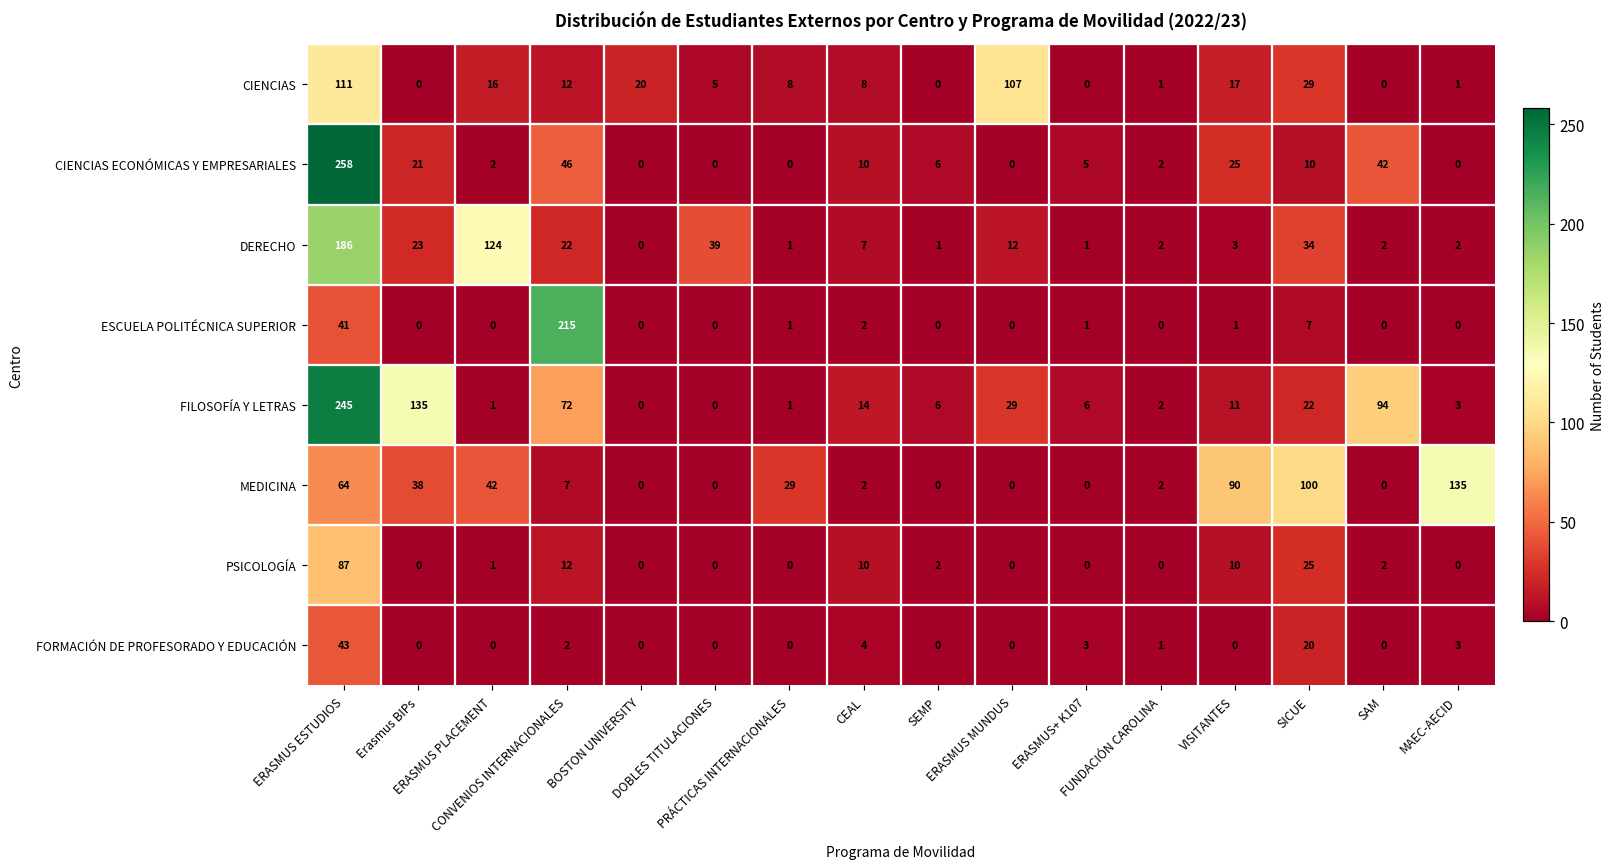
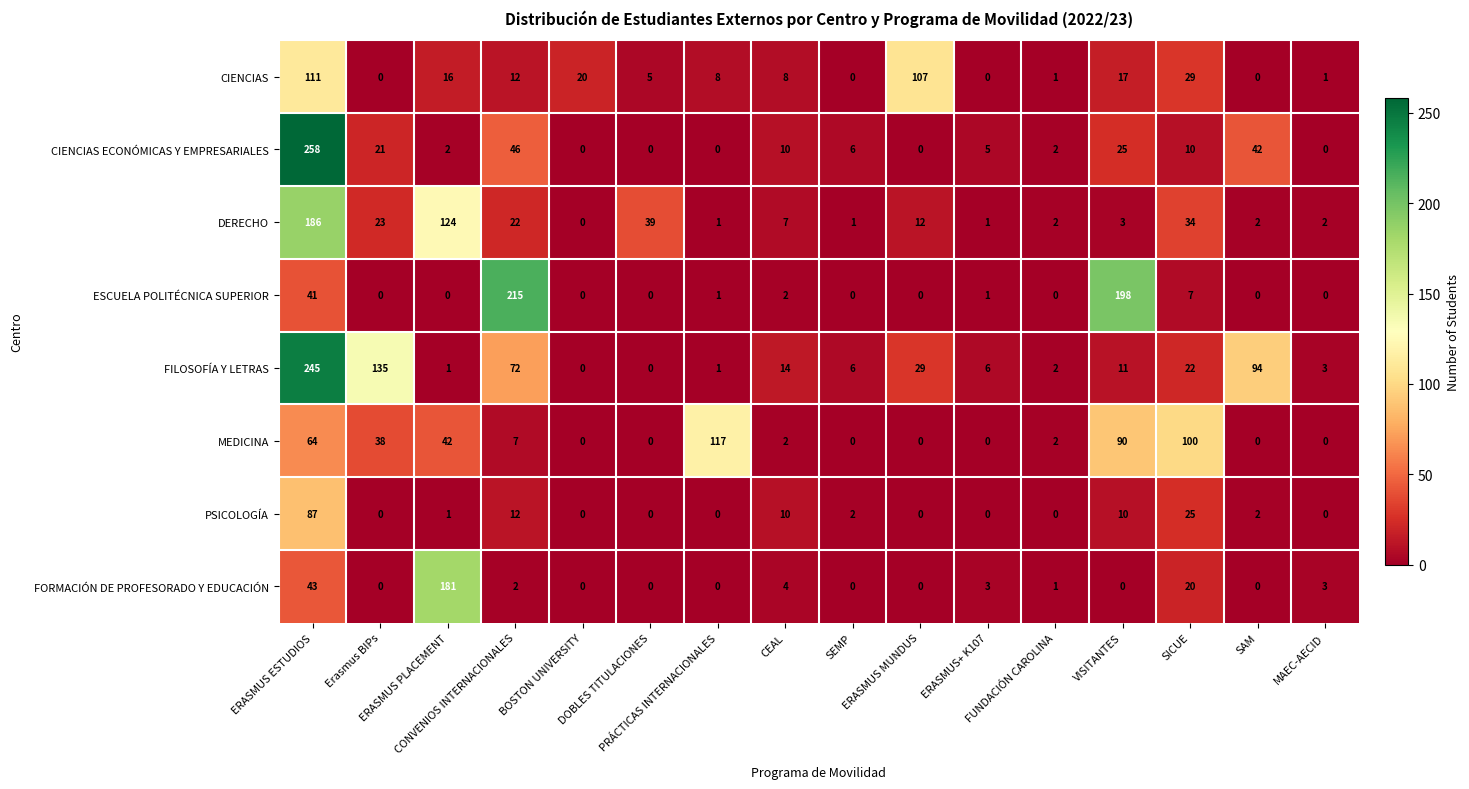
ESCUELA POLITÉCNICA SUPERIOR, VISITANTES: 1 -> 198
MEDICINA, PRÁCTICAS INTERNACIONALES: 29 -> 117
MEDICINA, MAEC-AECID: 135 -> 0
FORMACIÓN DE PROFESORADO Y EDUCACIÓN, ERASMUS PLACEMENT: 0 -> 181
